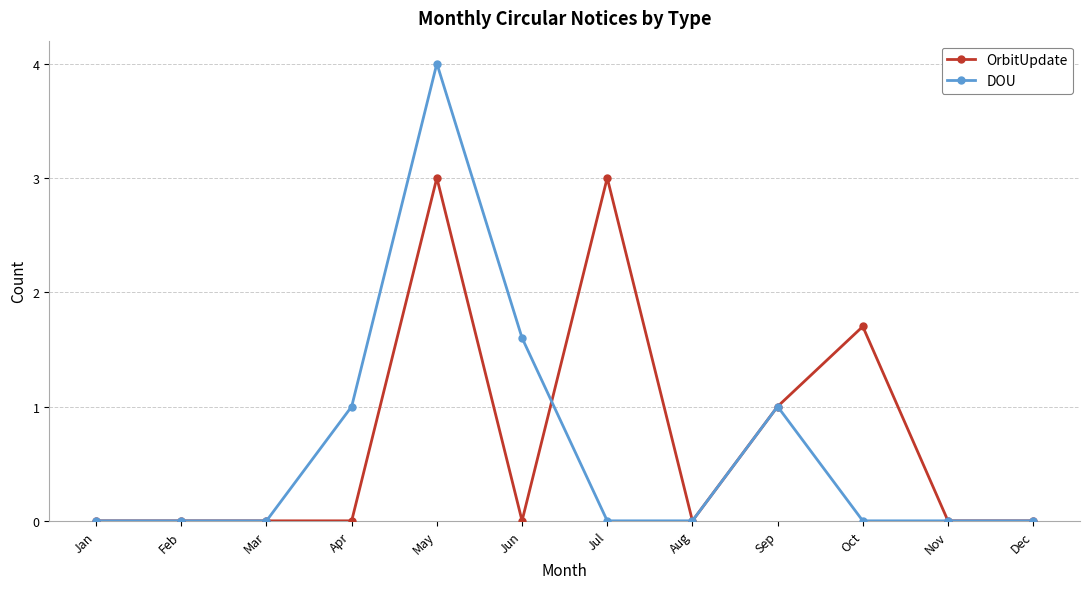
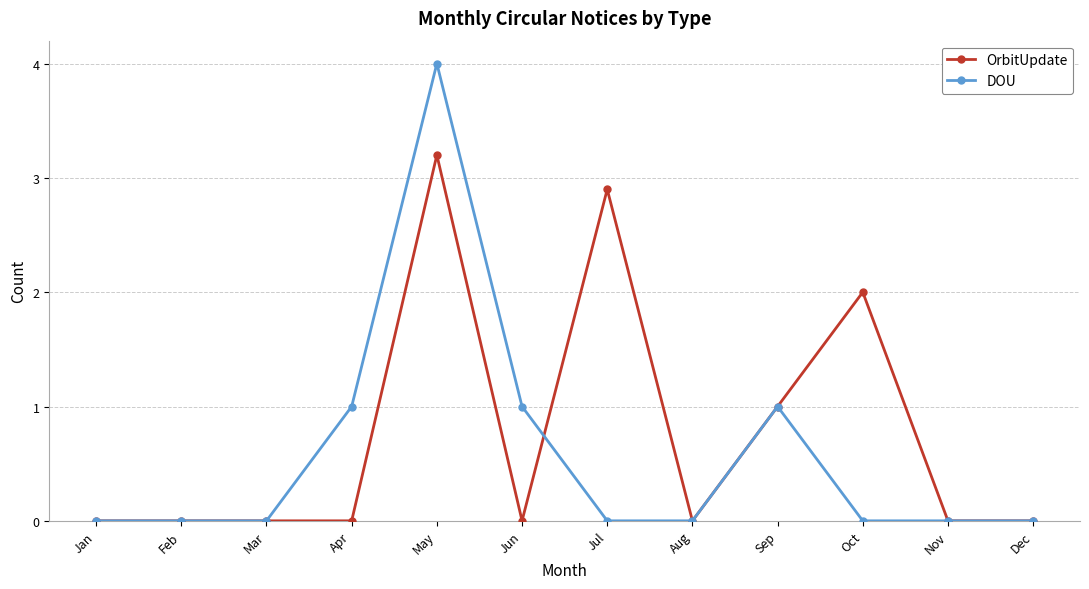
OrbitUpdate, May: 3.0 -> 3.2
DOU, Jun: 1.6 -> 1.0
OrbitUpdate, Jul: 3.0 -> 2.9
OrbitUpdate, Oct: 1.7 -> 2.0
